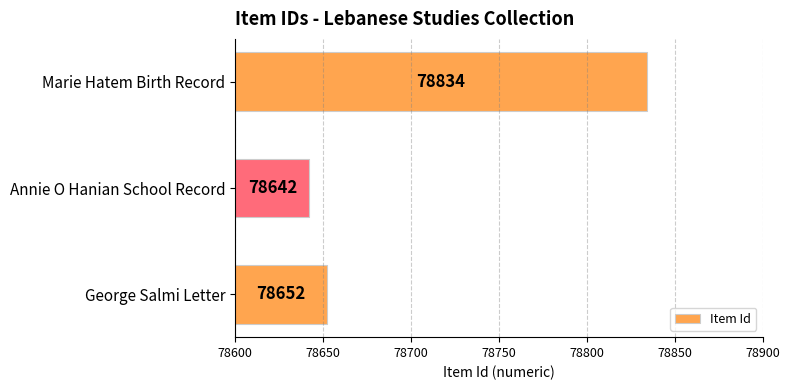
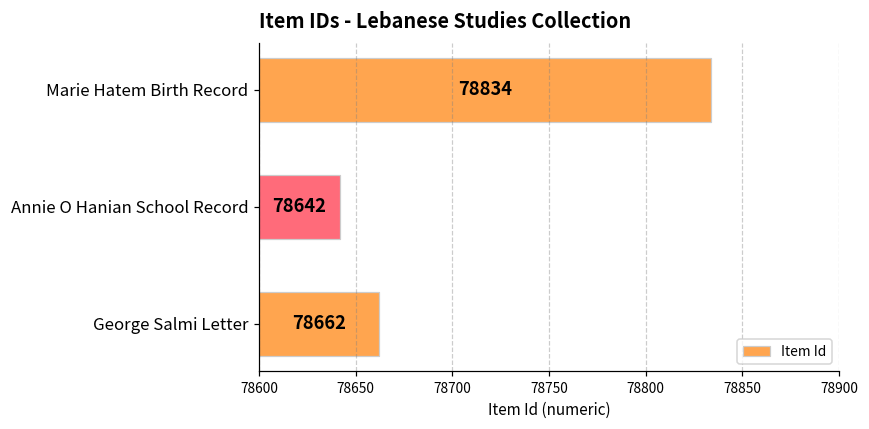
George Salmi Letter: 78652 -> 78662
